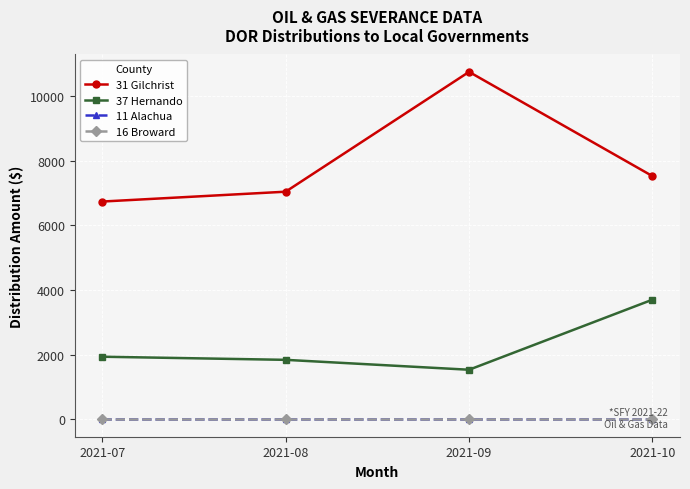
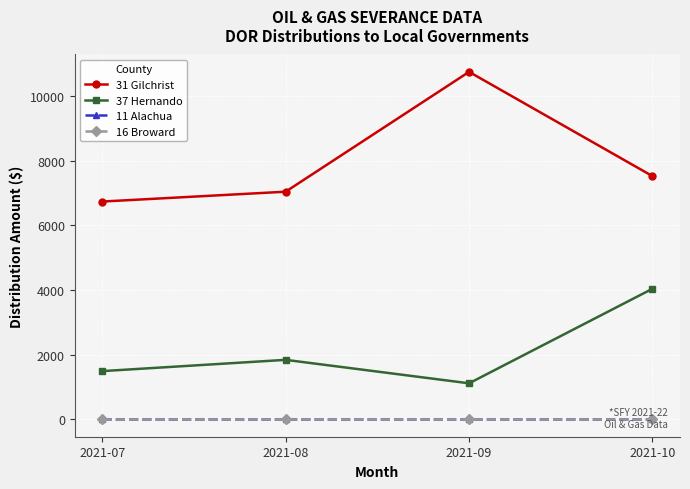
37 Hernando, 2021-07: 1900 -> 1500
37 Hernando, 2021-09: 1500 -> 1100
37 Hernando, 2021-10: 3700 -> 4000
